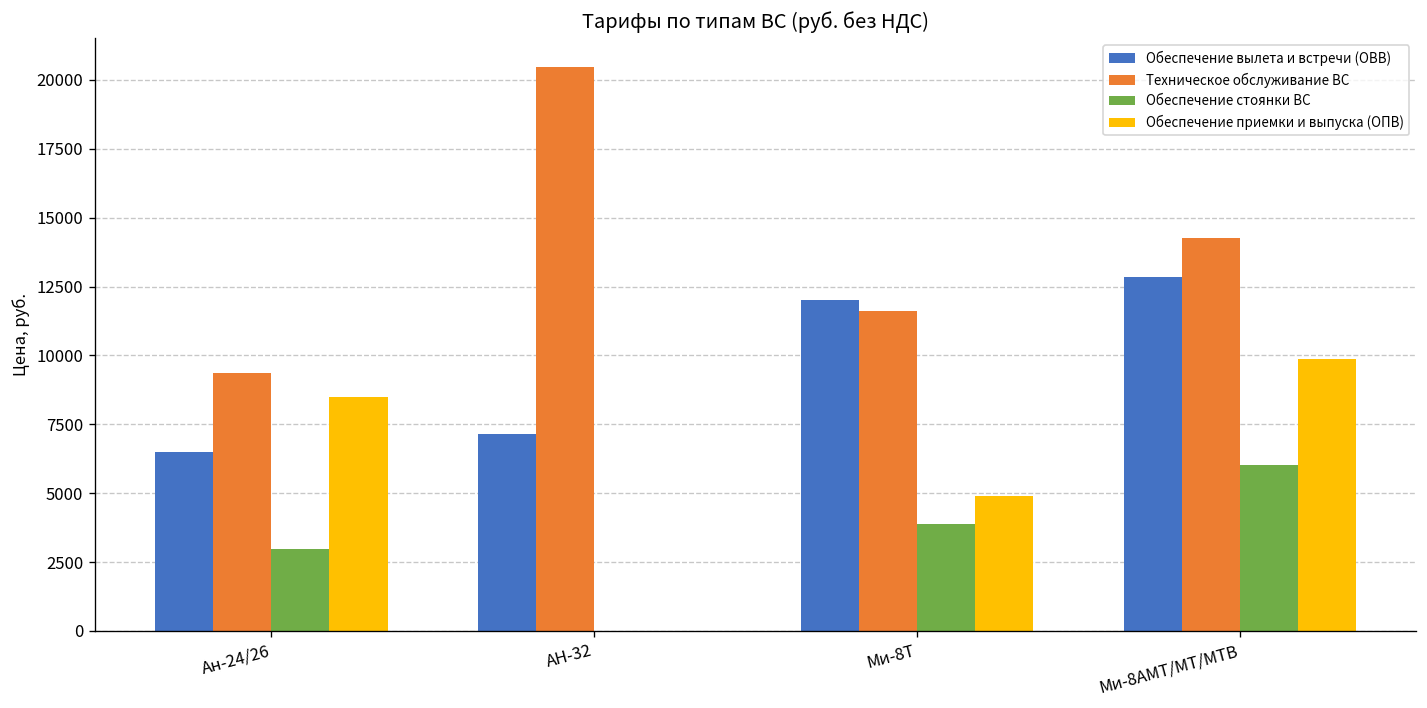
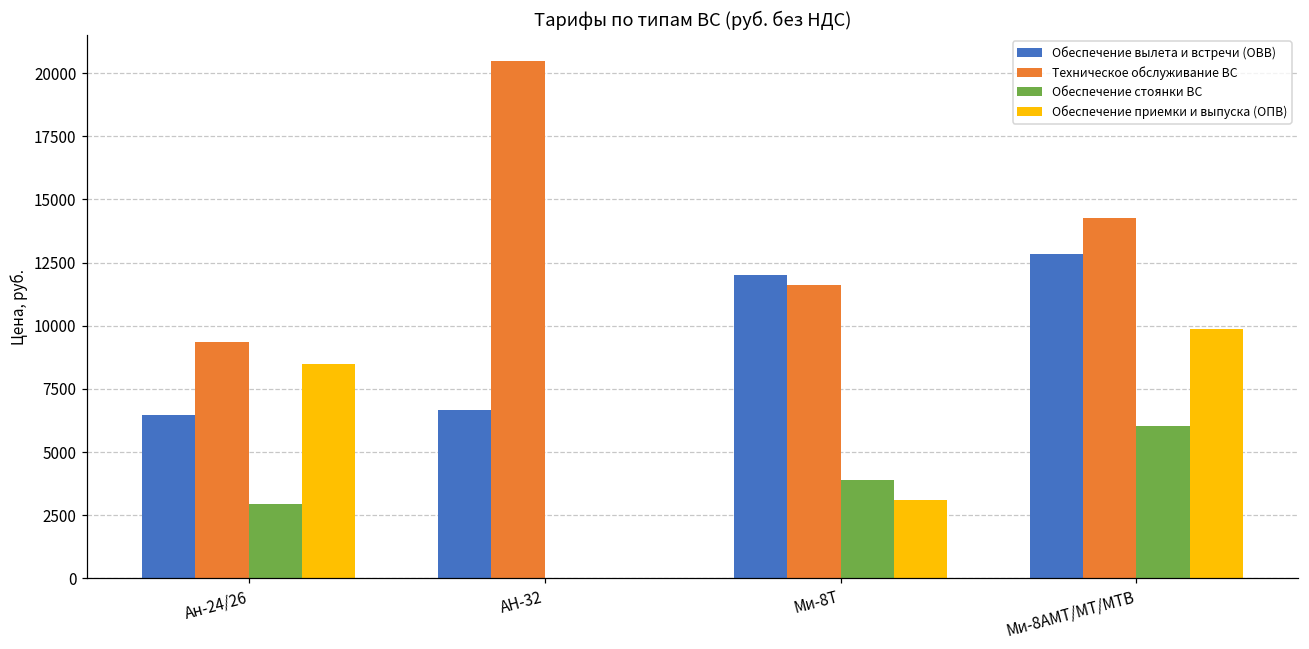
Обеспечение вылета и встречи (ОВВ), АН-32: 7200 -> 6700
Обеспечение приемки и выпуска (ОПВ), Ми-8Т: 4900 -> 3100
